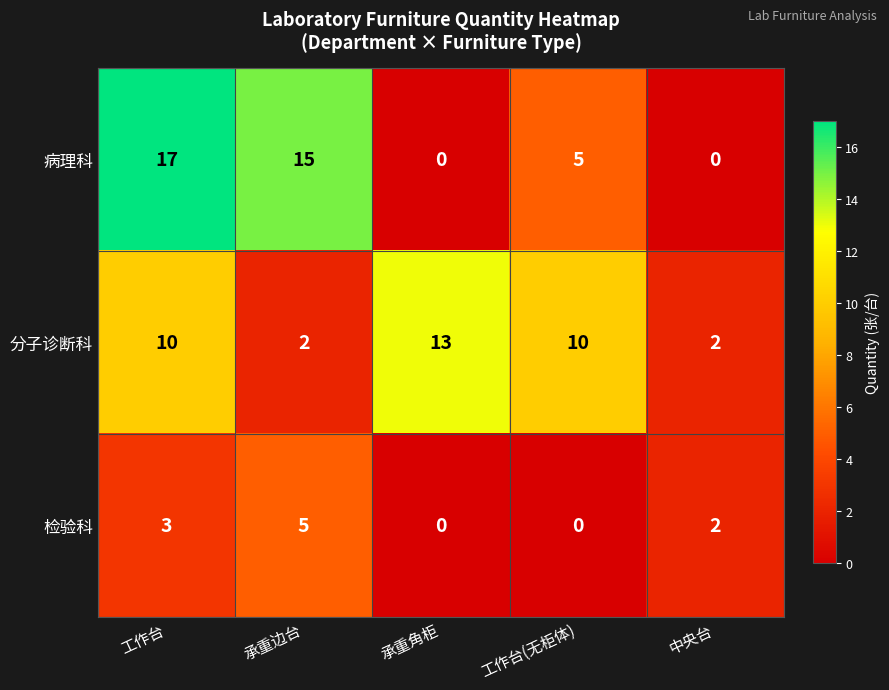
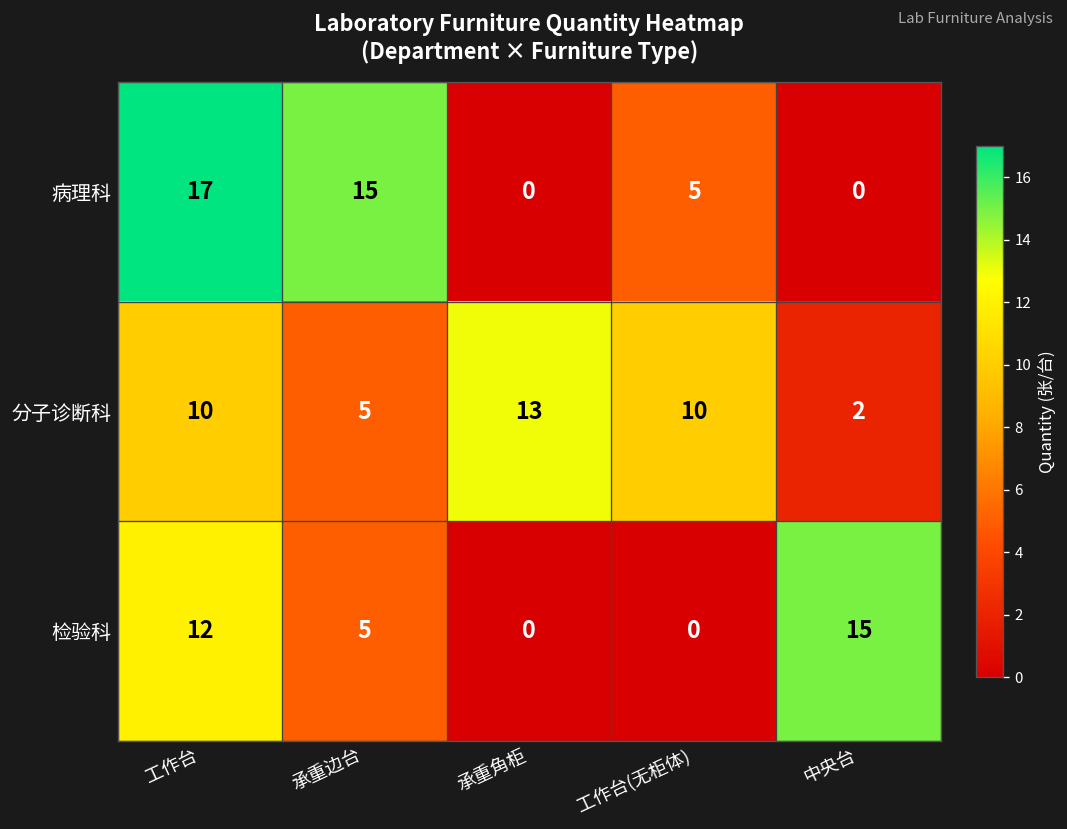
分子诊断科, 承重边台: 2 -> 5
检验科, 工作台: 3 -> 12
检验科, 中央台: 2 -> 15
